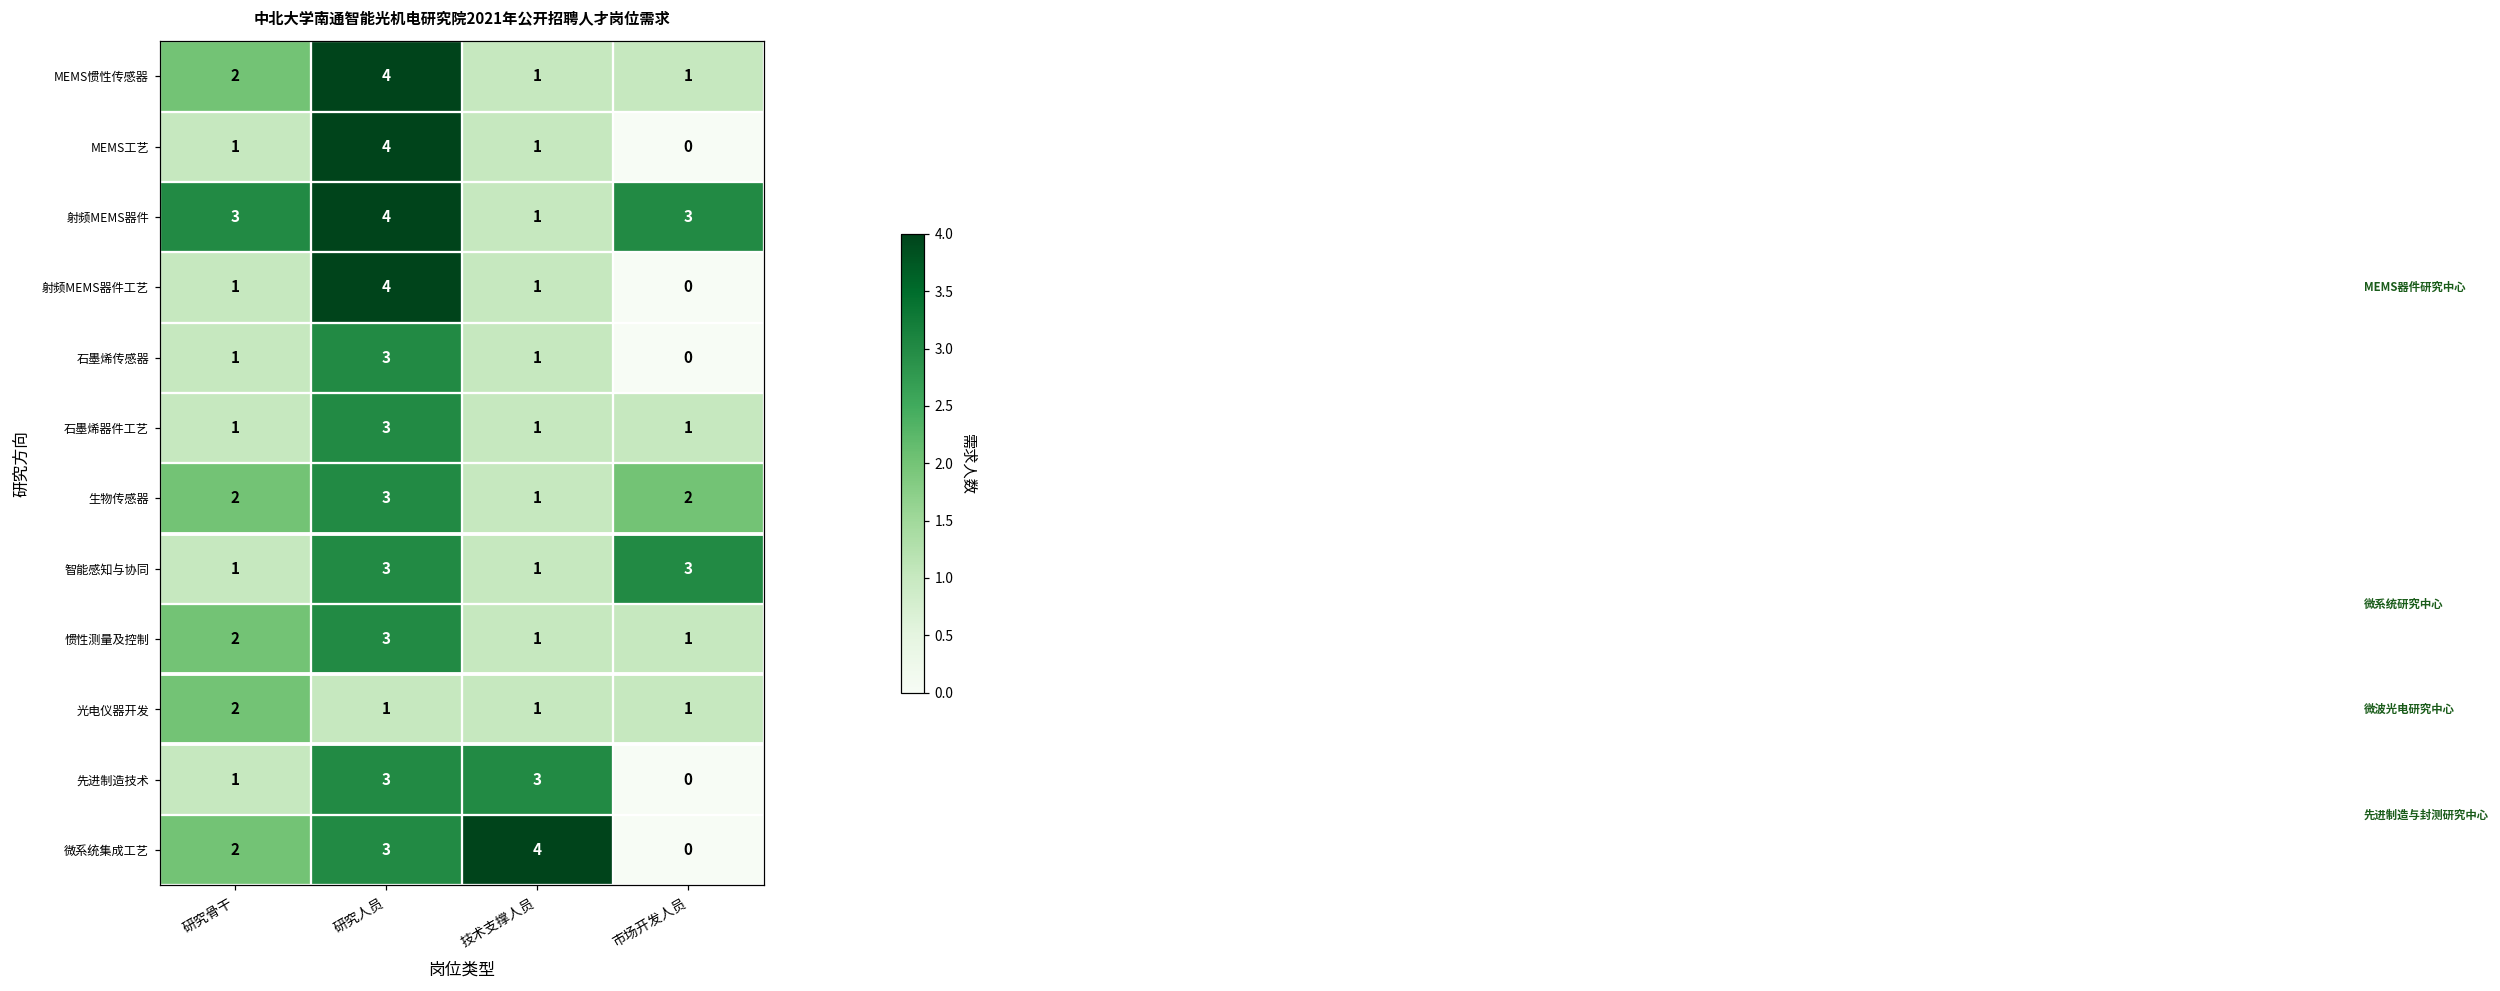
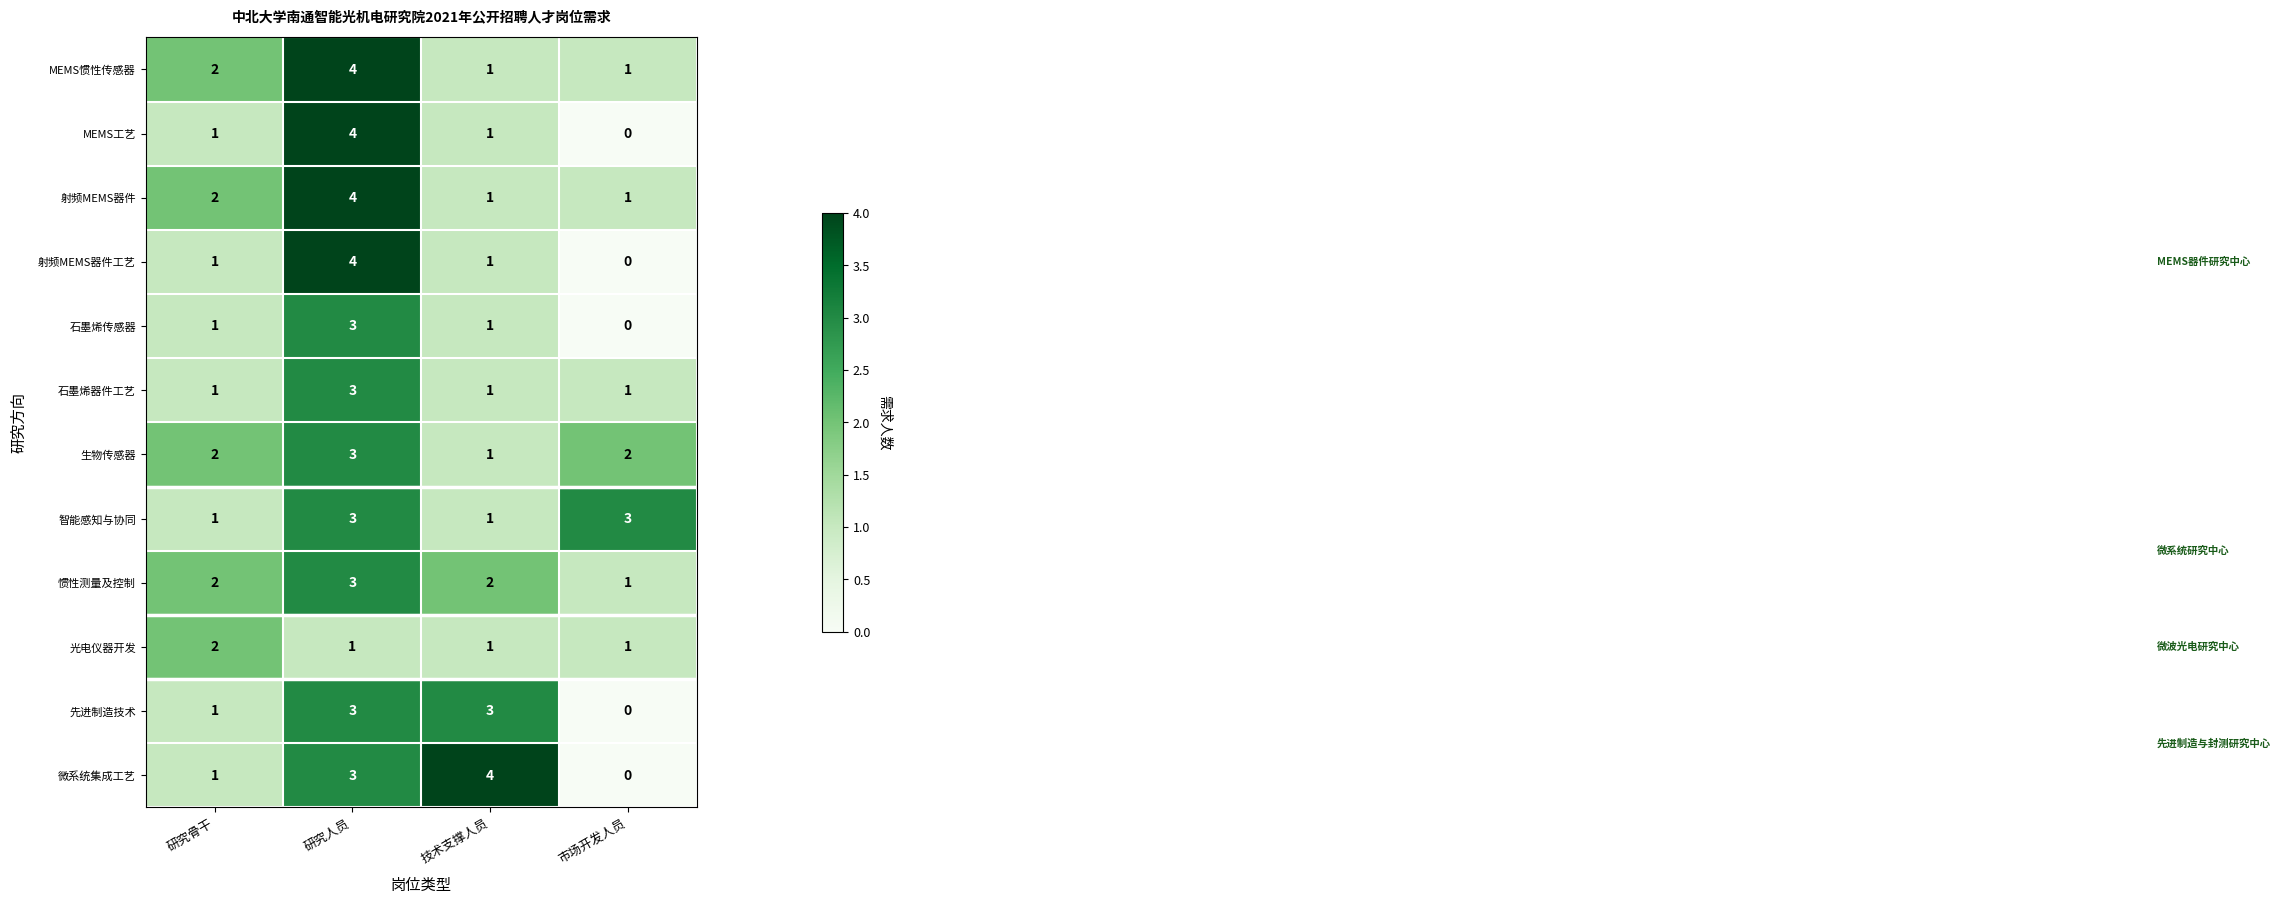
射频MEMS器件, 研究骨干: 3 -> 2
射频MEMS器件, 市场开发人员: 3 -> 1
惯性测量及控制, 技术支撑人员: 1 -> 2
微系统集成工艺, 研究骨干: 2 -> 1
